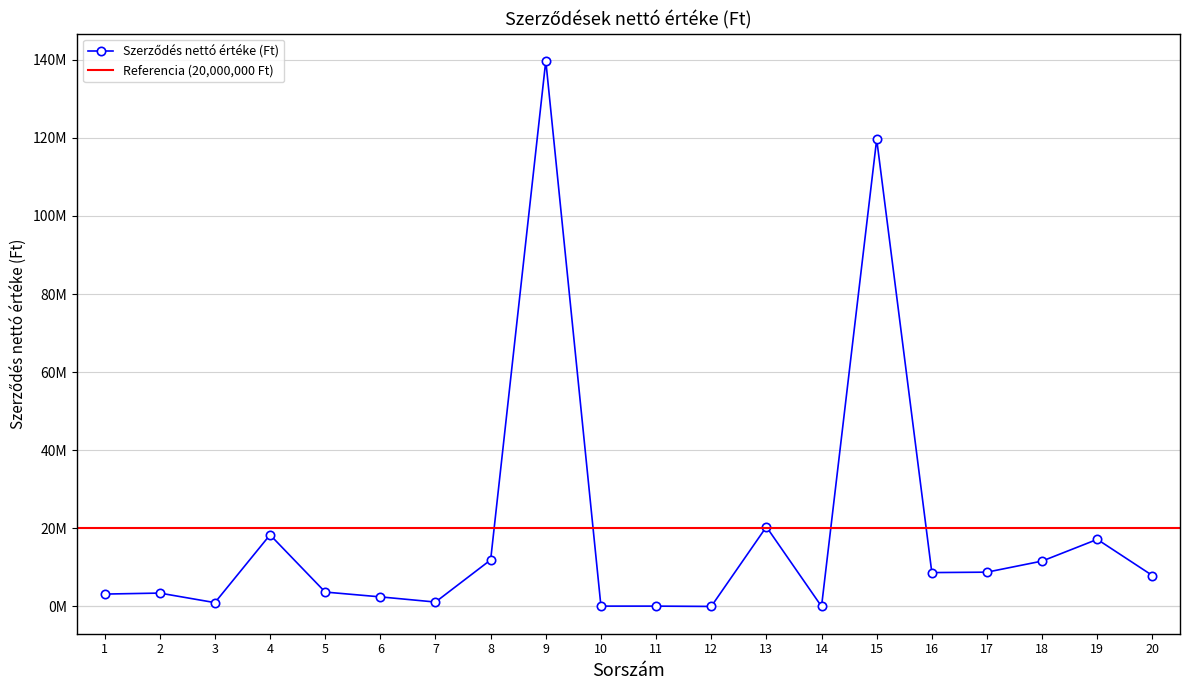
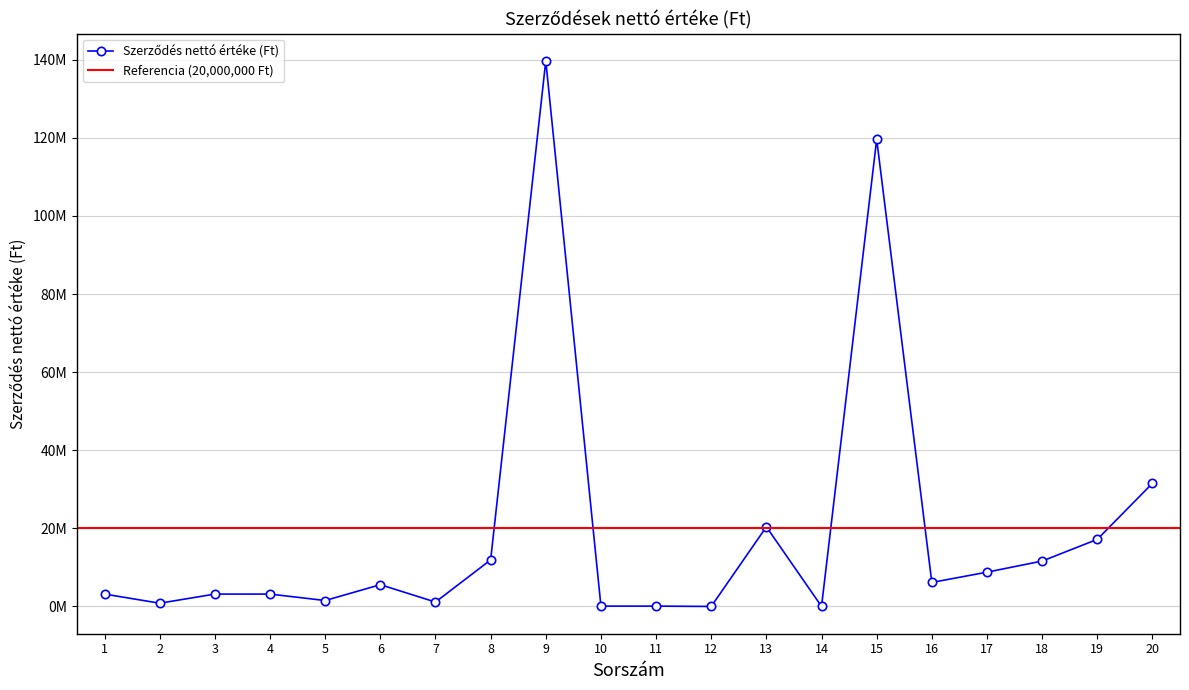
2: 3000000 -> 1000000
3: 1000000 -> 3000000
4: 18000000 -> 3000000
5: 4000000 -> 2000000
6: 2000000 -> 6000000
16: 9000000 -> 6000000
20: 8000000 -> 32000000
